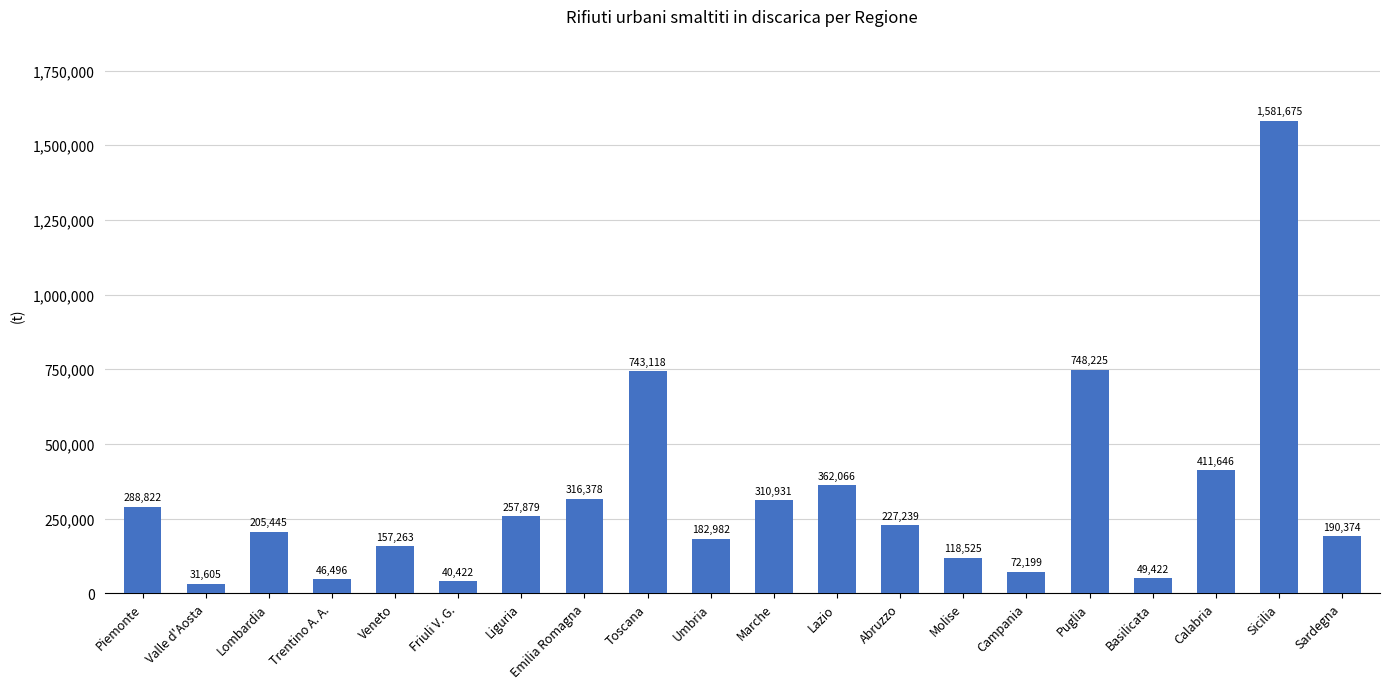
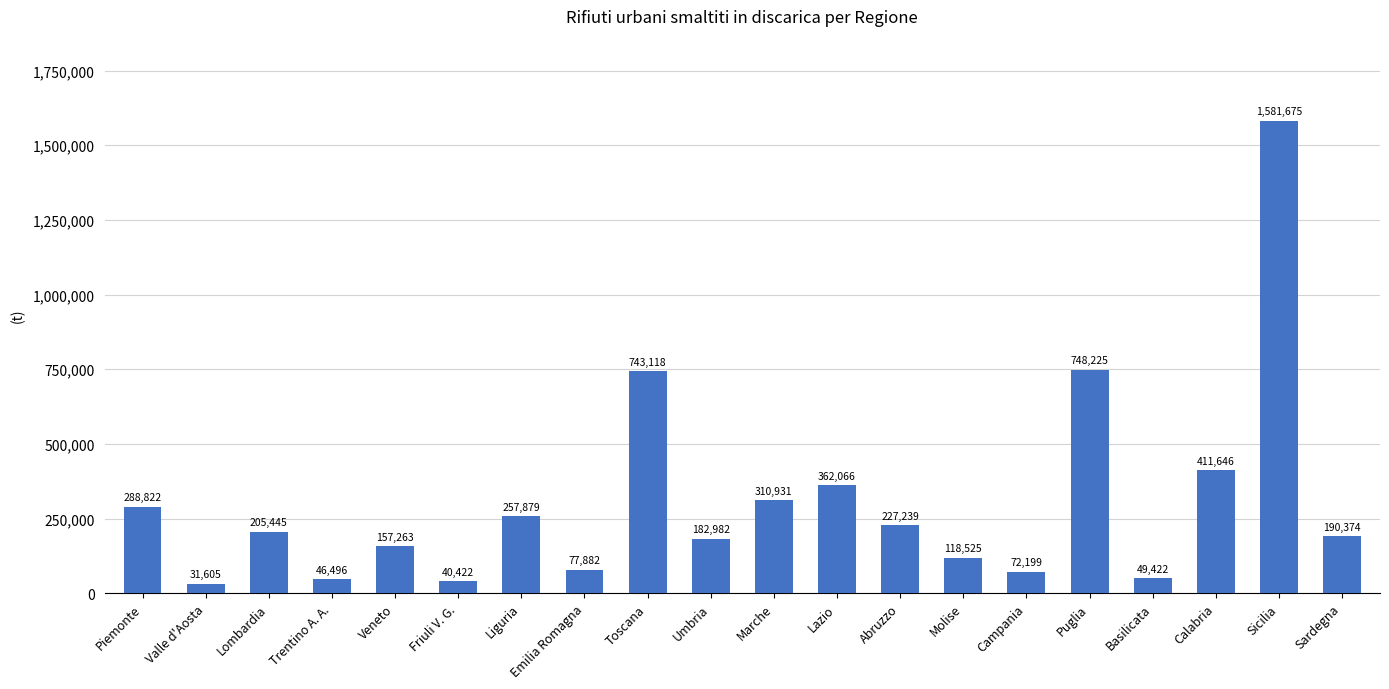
Emilia Romagna: 316,378 -> 77,882
